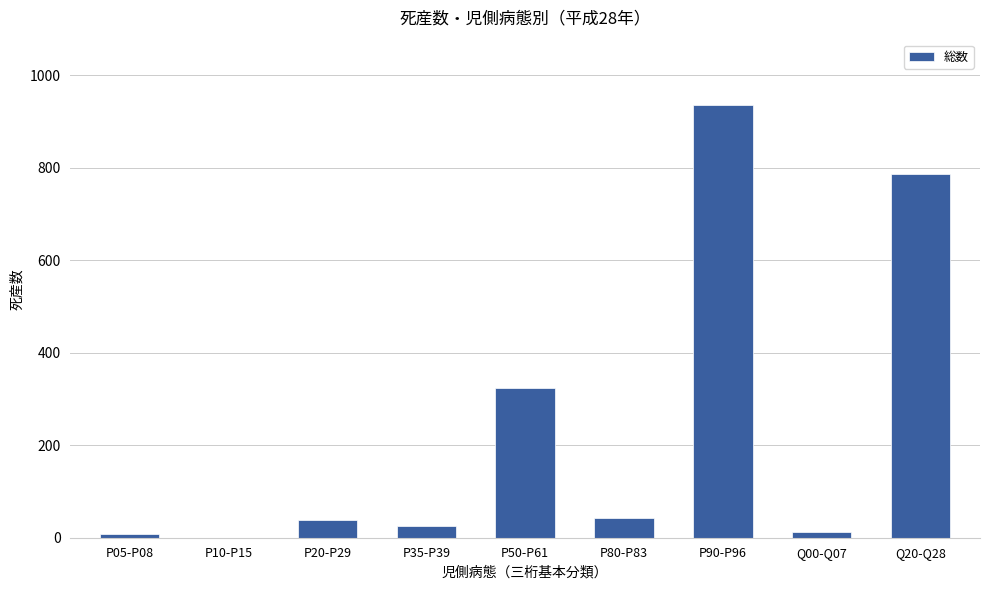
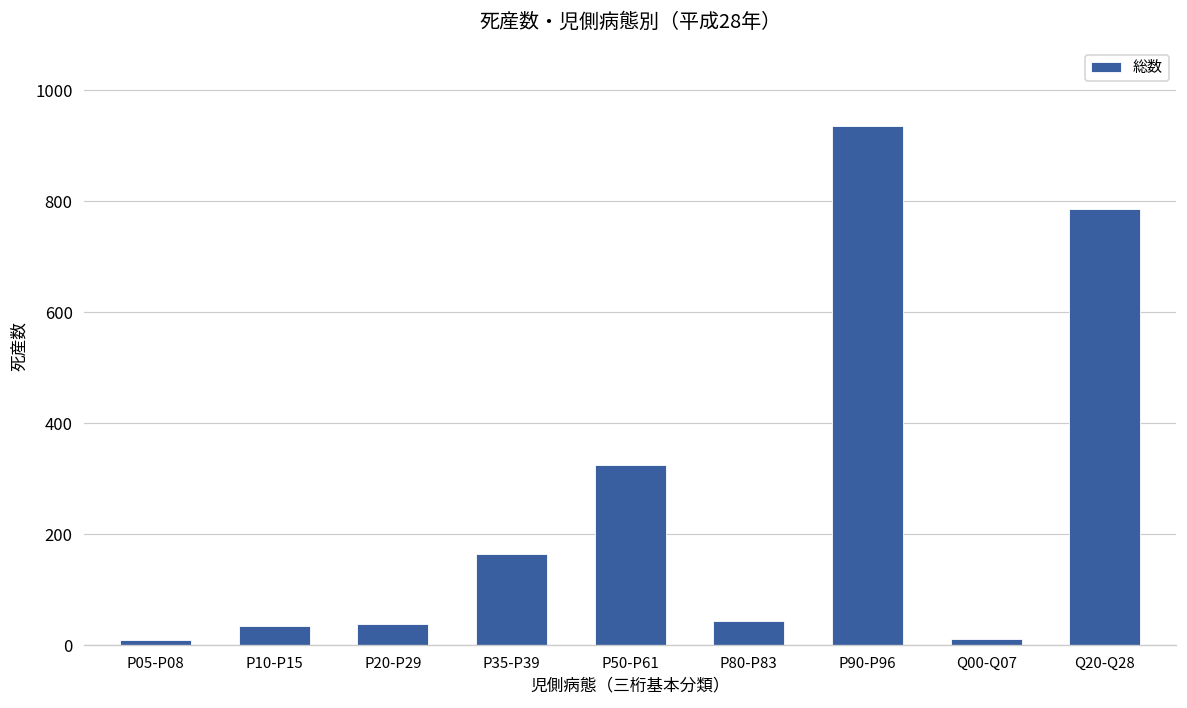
P10-P15: 0 -> 40
P35-P39: 30 -> 160
